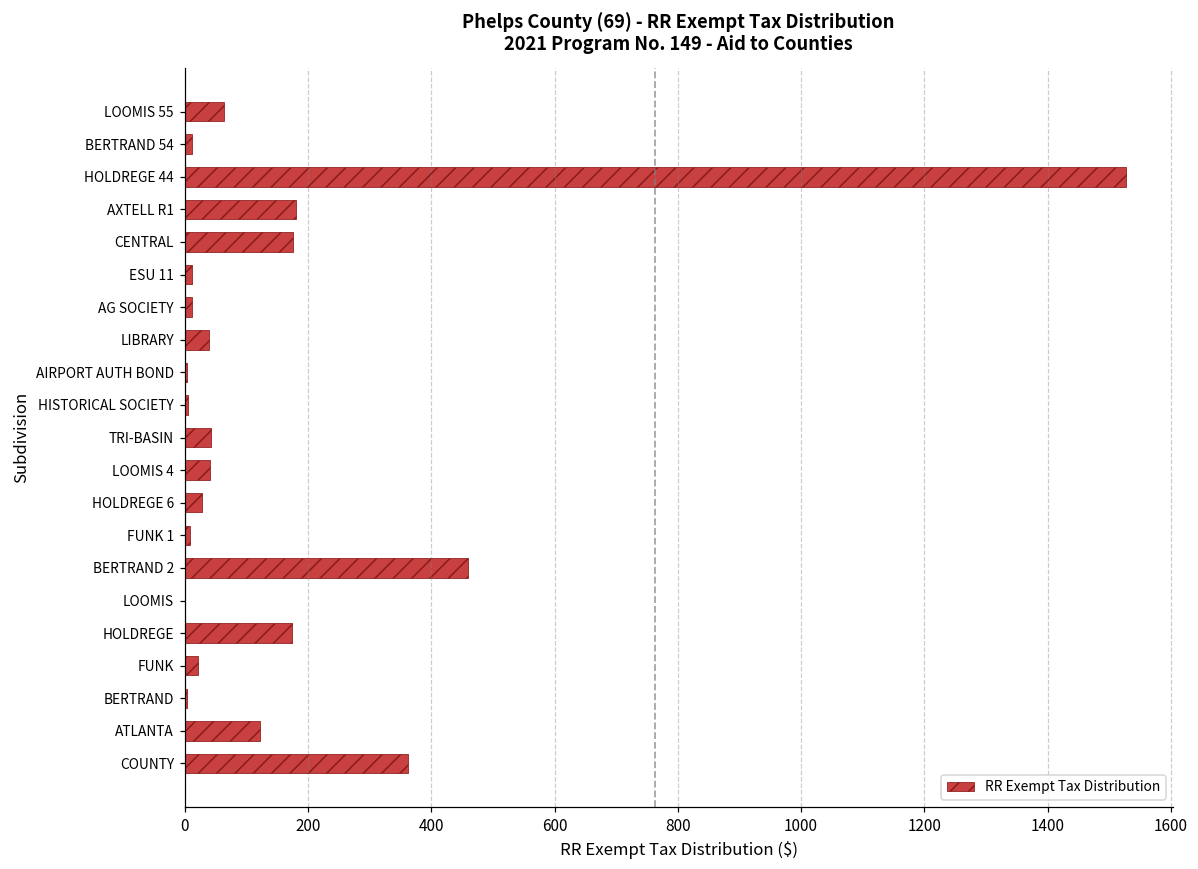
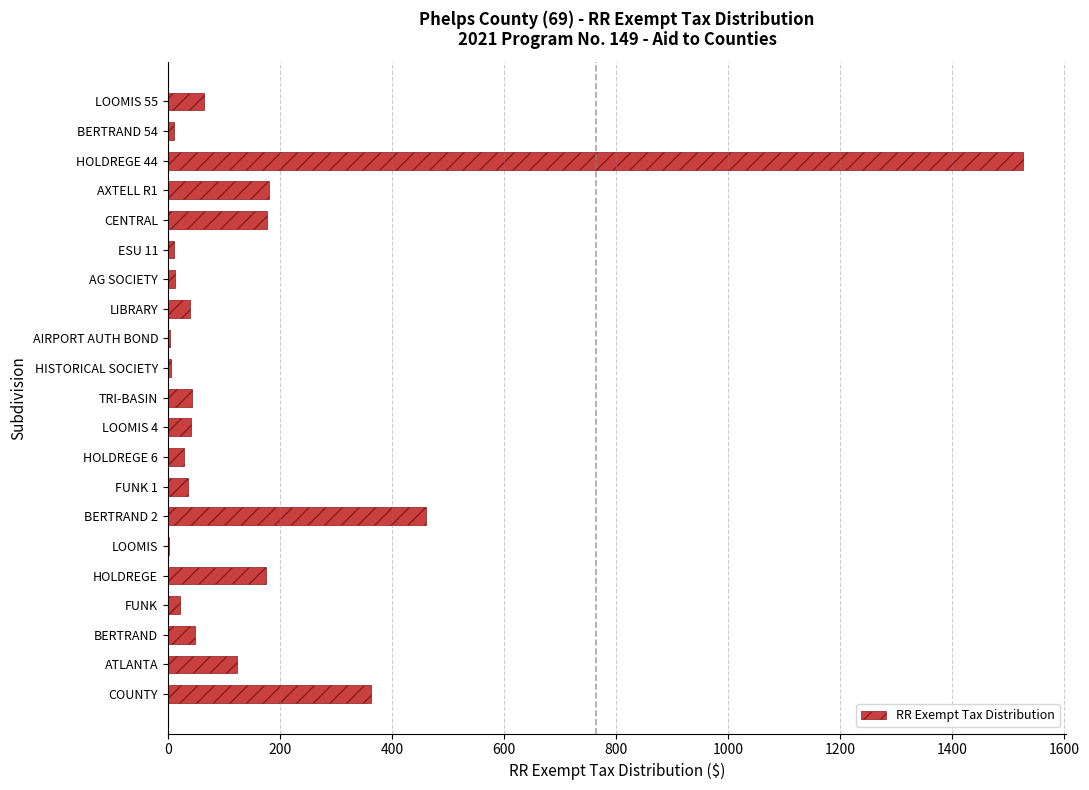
FUNK 1: 10 -> 40
BERTRAND: 0 -> 50
